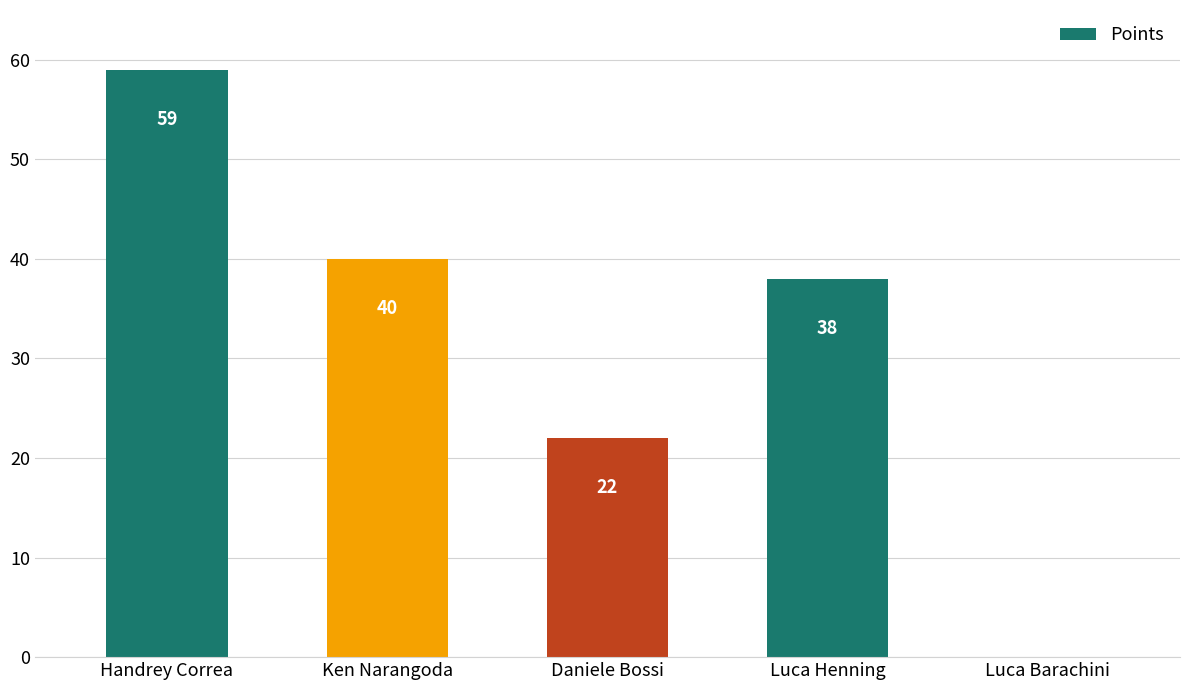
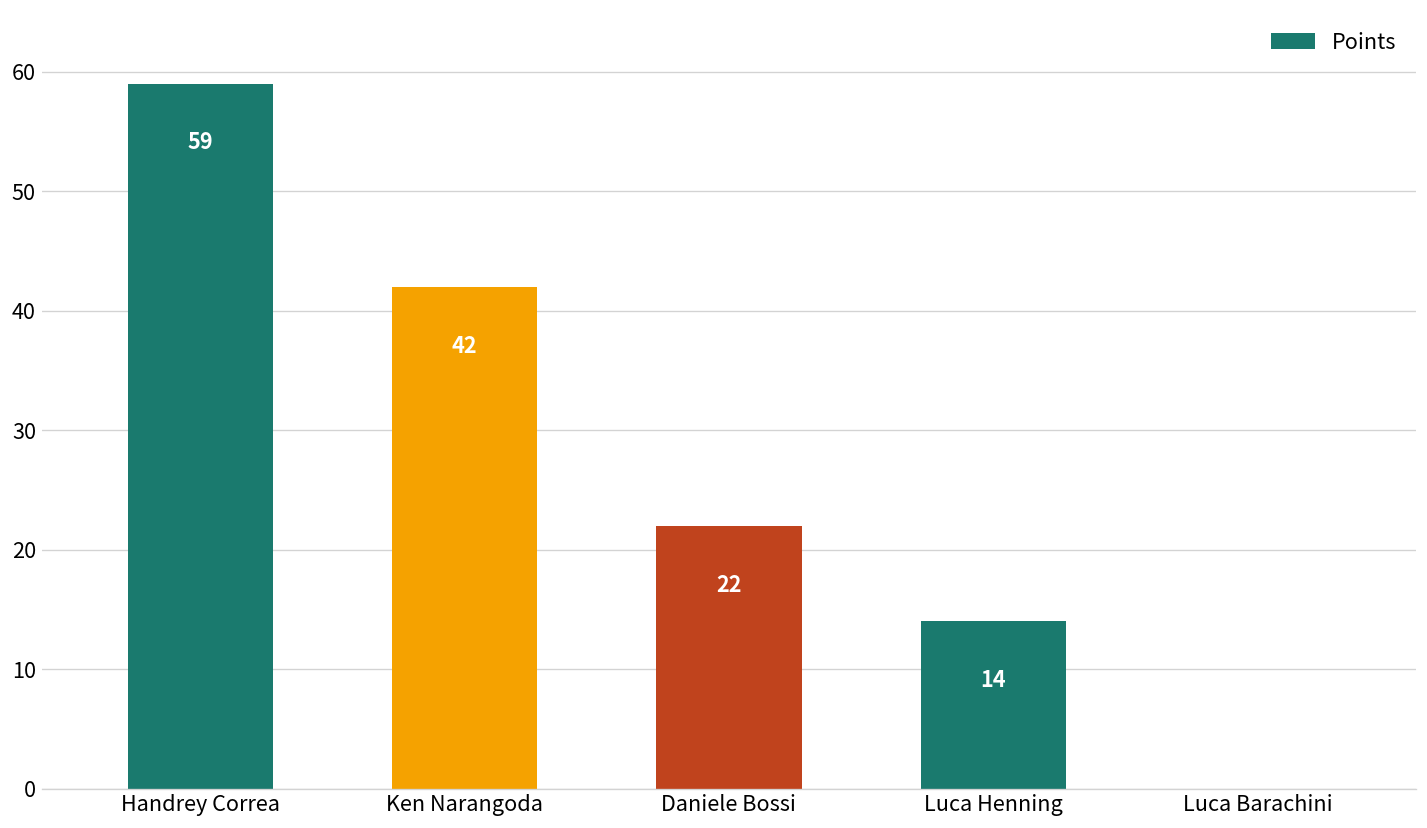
Ken Narangoda: 40 -> 42
Luca Henning: 38 -> 14
